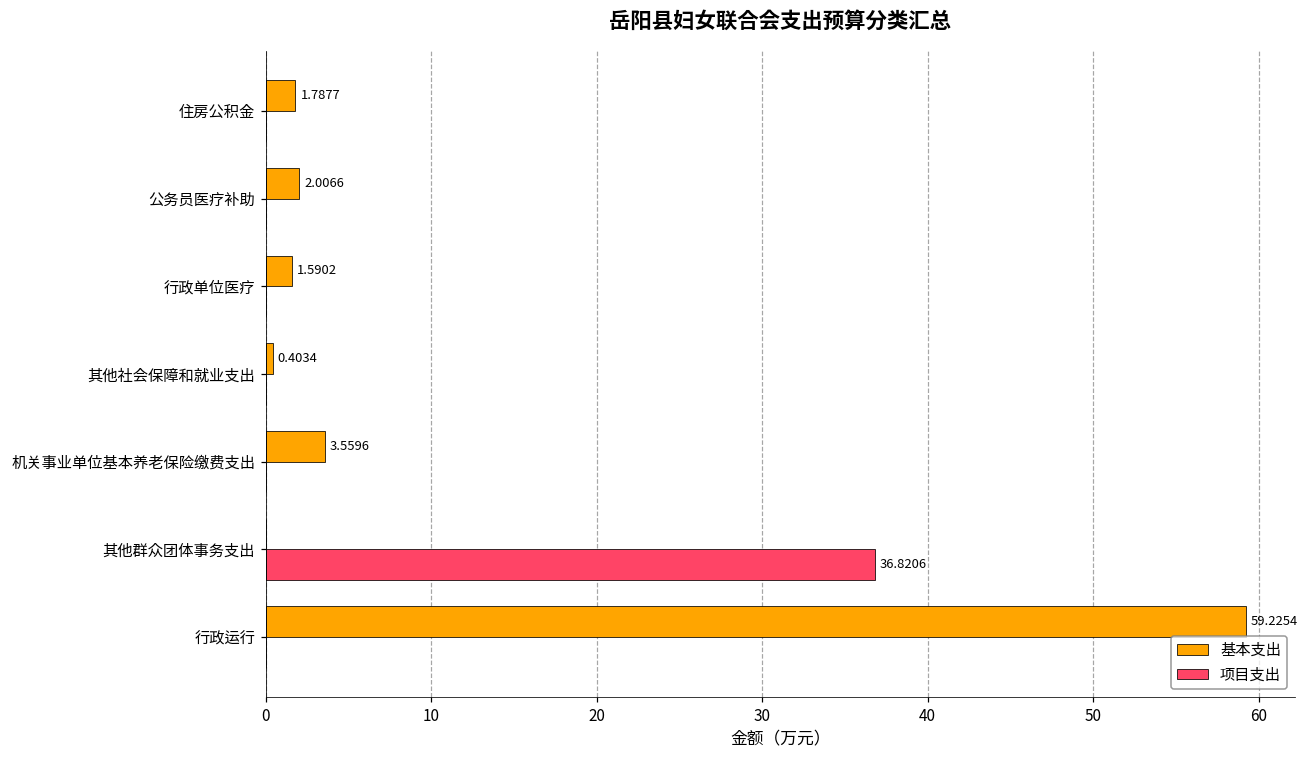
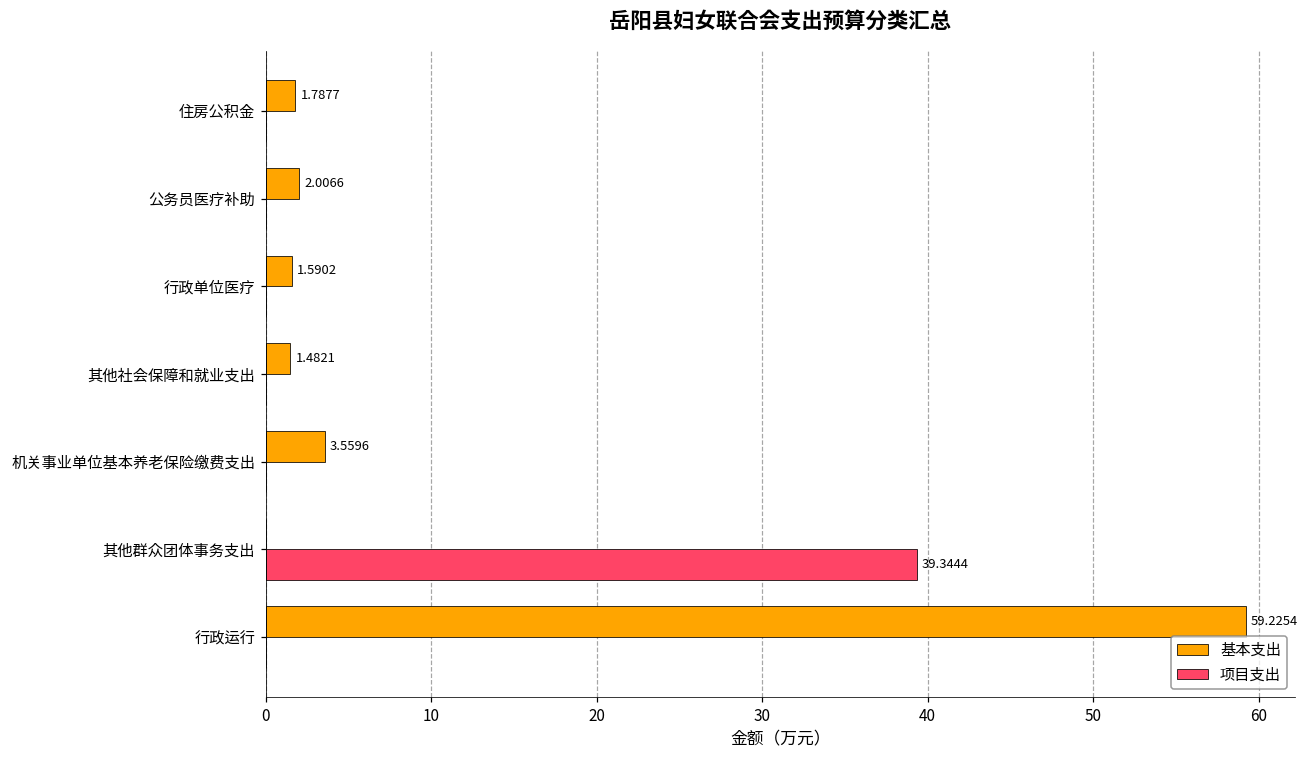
基本支出, 其他社会保障和就业支出: 0.4034 -> 1.4821
项目支出, 其他群众团体事务支出: 36.8206 -> 39.3444
